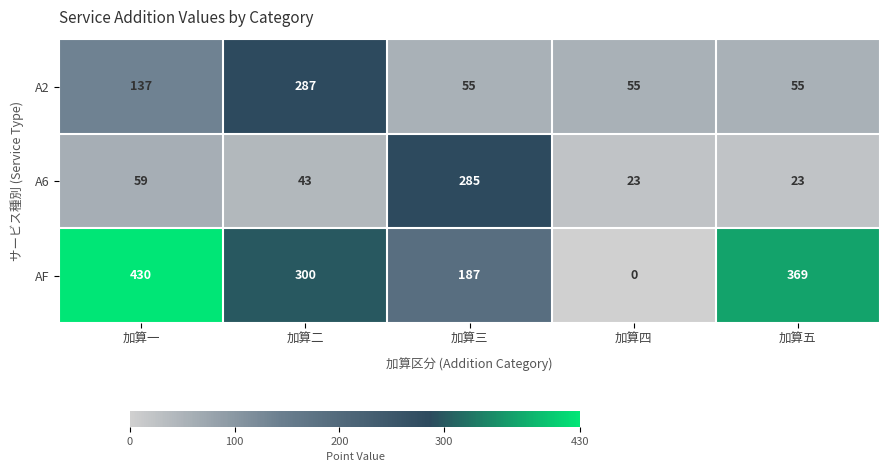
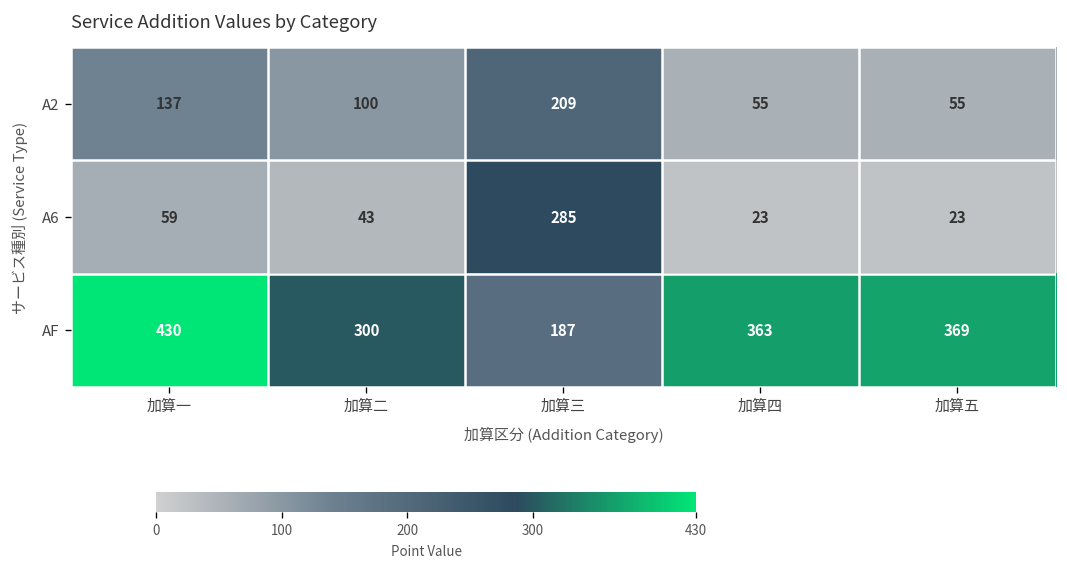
A2, 加算二: 287 -> 100
A2, 加算三: 55 -> 209
AF, 加算四: 0 -> 363
